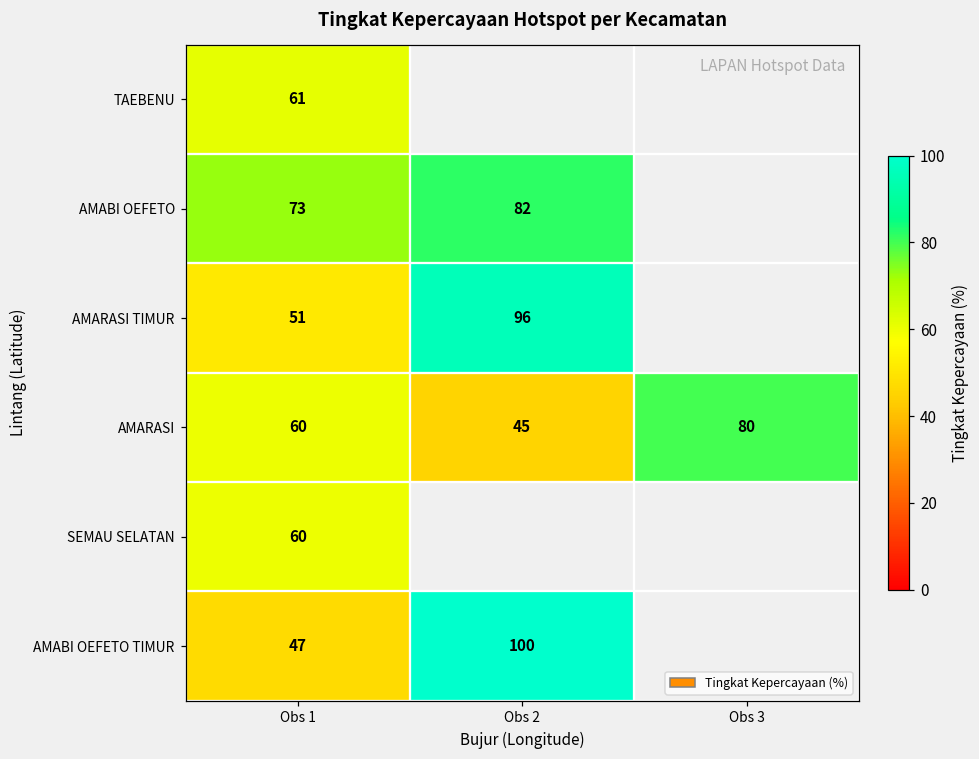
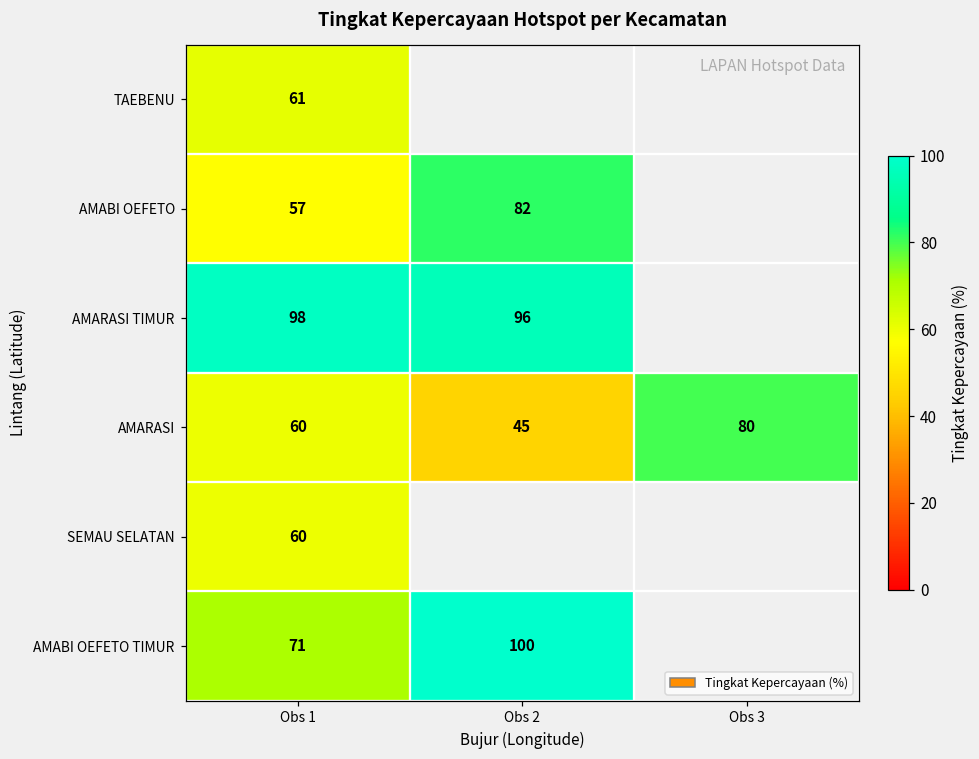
AMABI OEFETO, Obs 1: 73 -> 57
AMARASI TIMUR, Obs 1: 51 -> 98
AMABI OEFETO TIMUR, Obs 1: 47 -> 71
